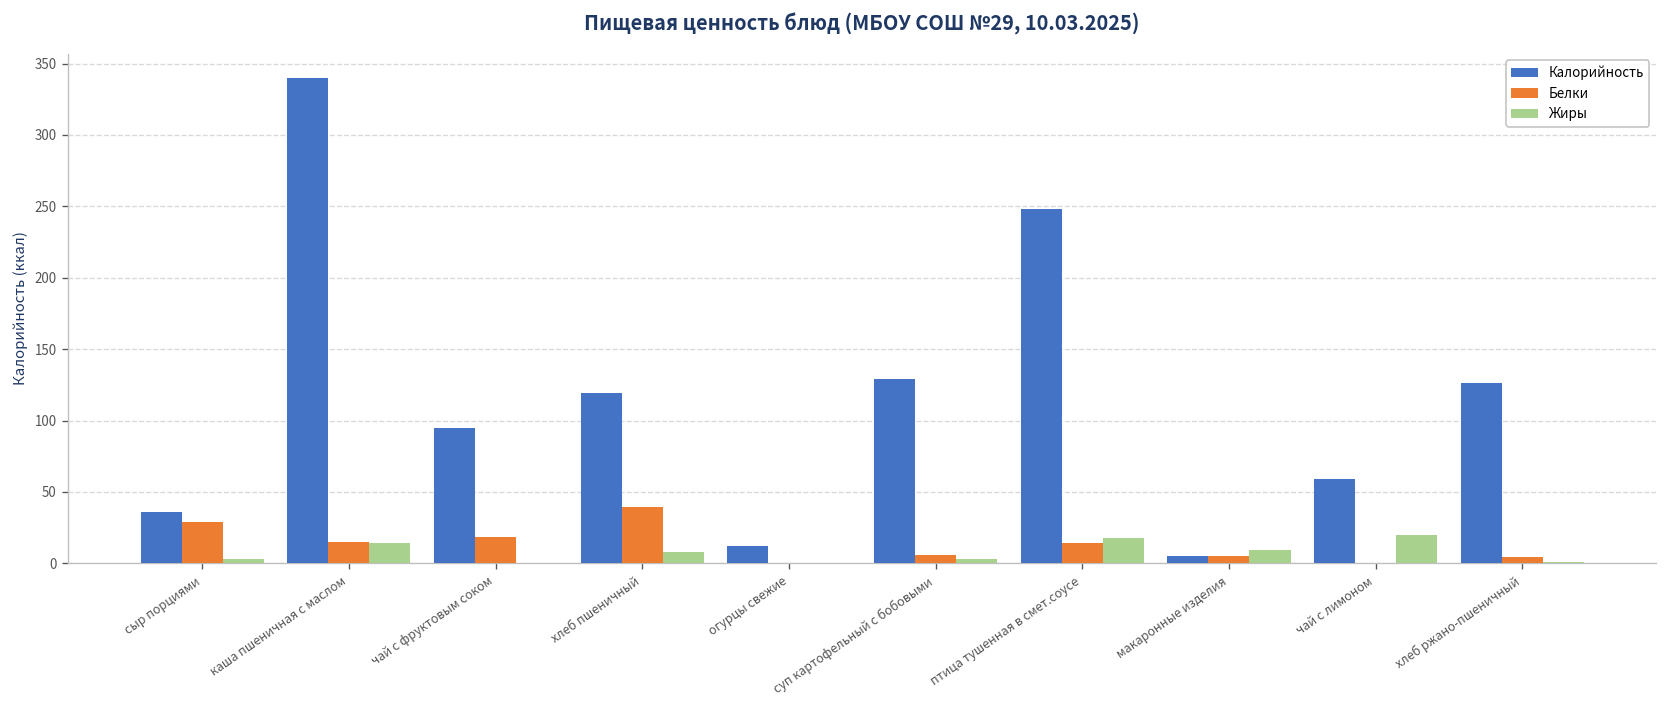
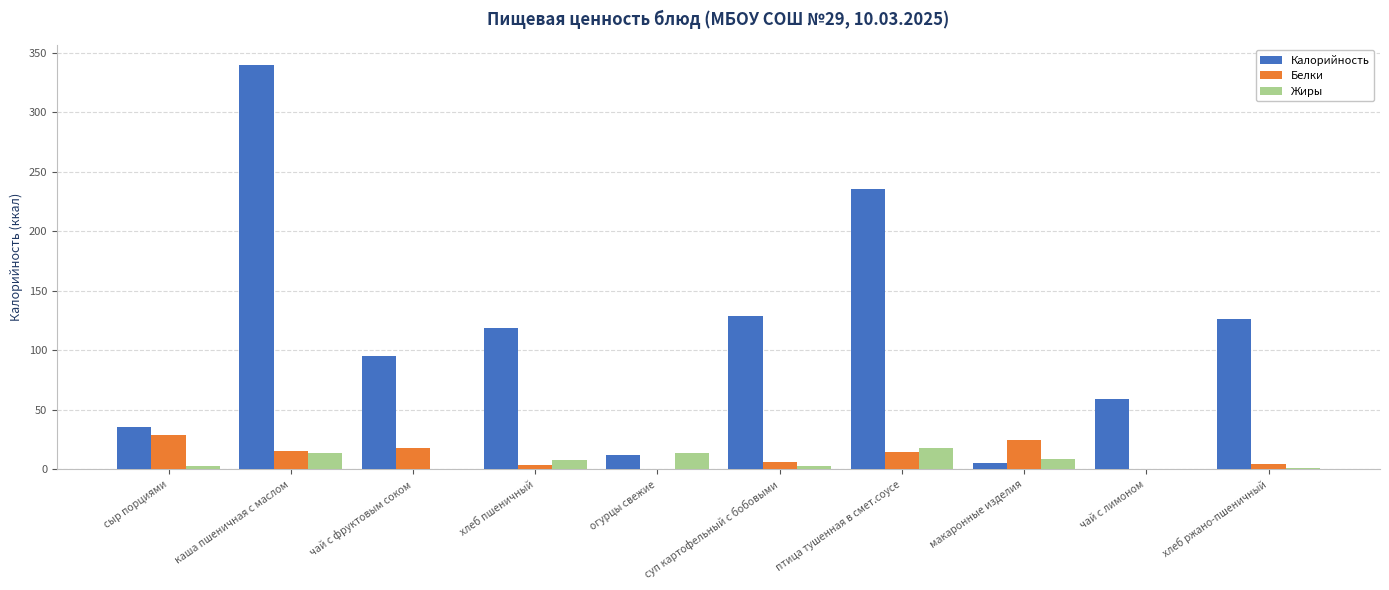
Белки, хлеб пшеничный: 39 -> 4
Жиры, огурцы свежие: 0 -> 14
Калорийность, птица тушенная в смет.соусе: 248 -> 236
Белки, макаронные изделия: 5 -> 25
Жиры, чай с лимоном: 20 -> 0
